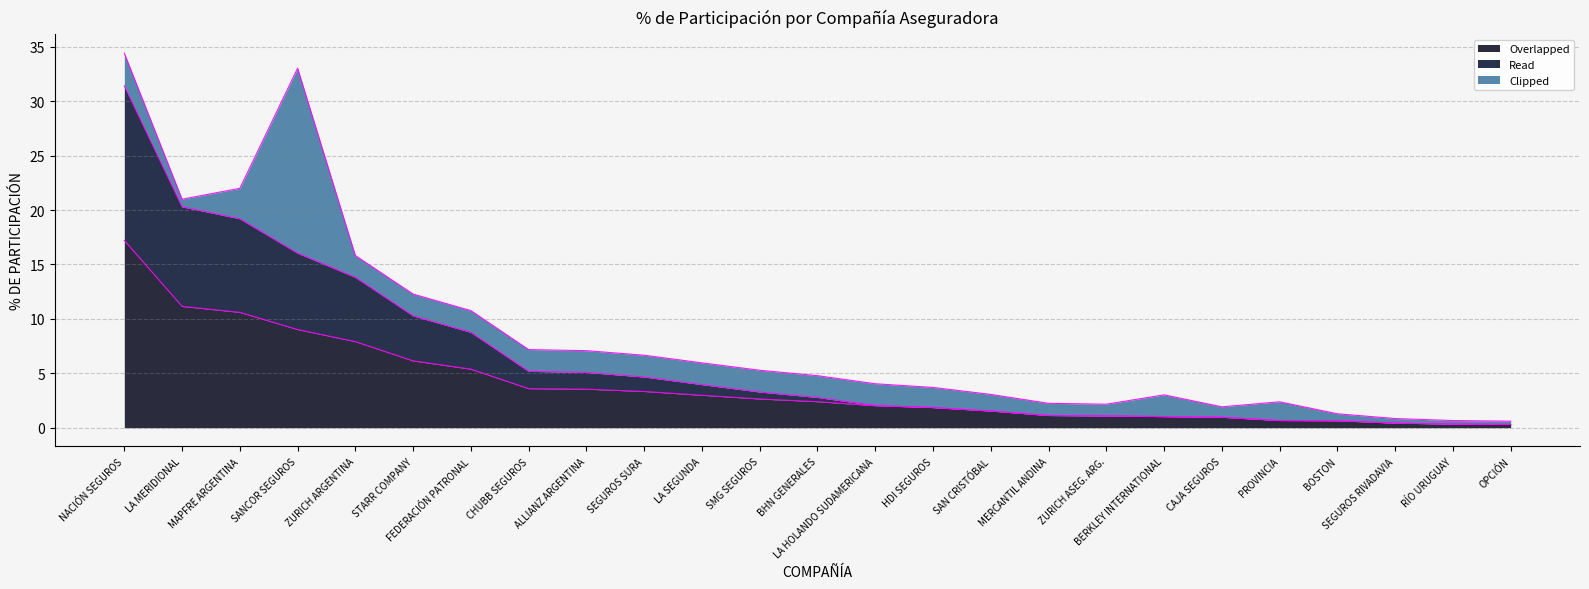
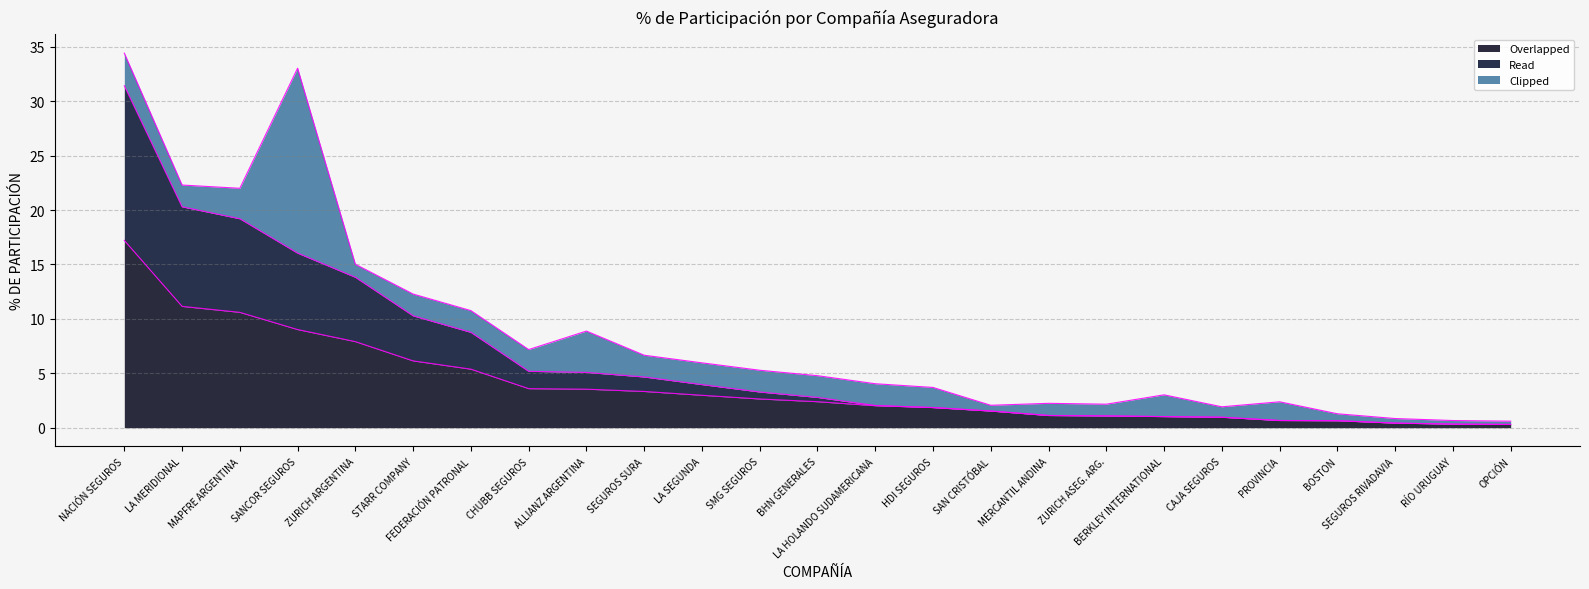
Clipped, LA MERIDIONAL: 0.7 -> 2.0
Clipped, ZURICH ARGENTINA: 2.0 -> 1.2
Clipped, ALLIANZ ARGENTINA: 2.0 -> 3.8
Clipped, SAN CRISTÓBAL: 1.5 -> 0.5
